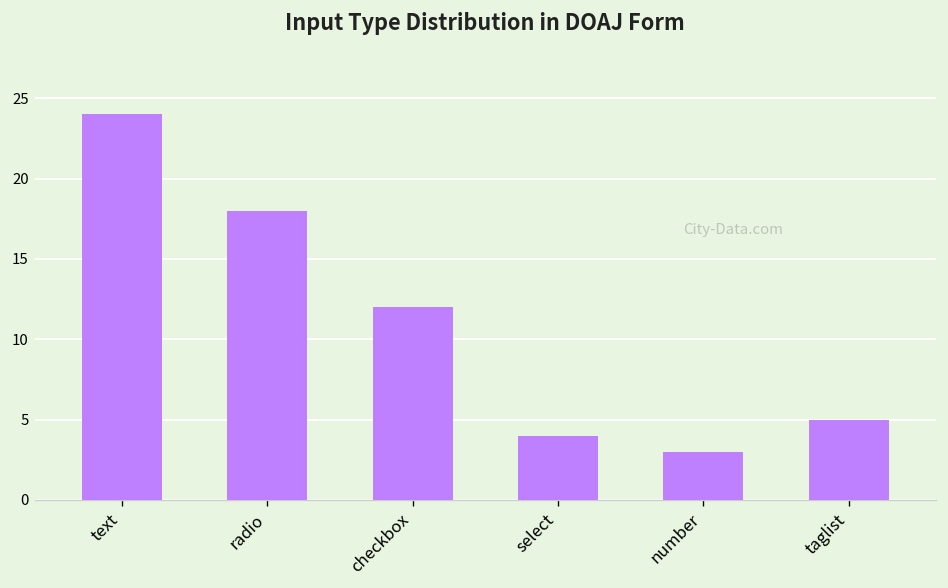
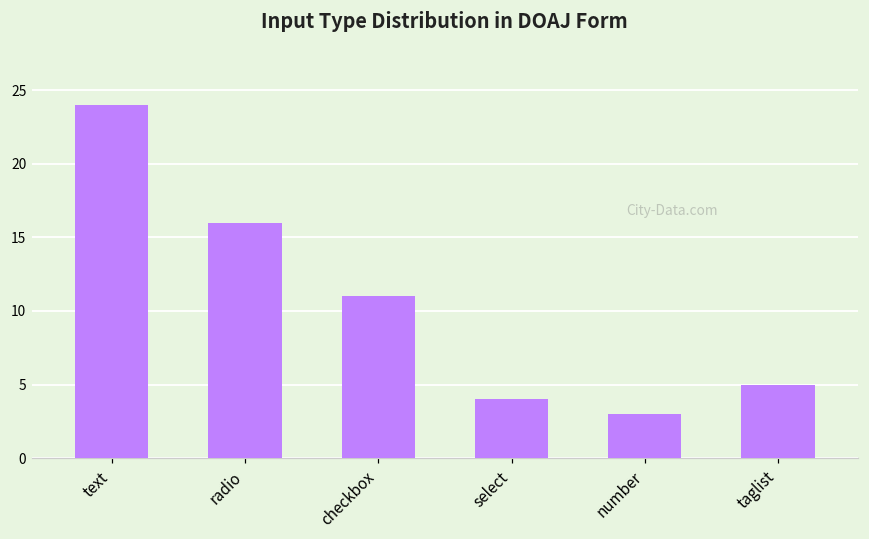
radio: 18 -> 16
checkbox: 12 -> 11
